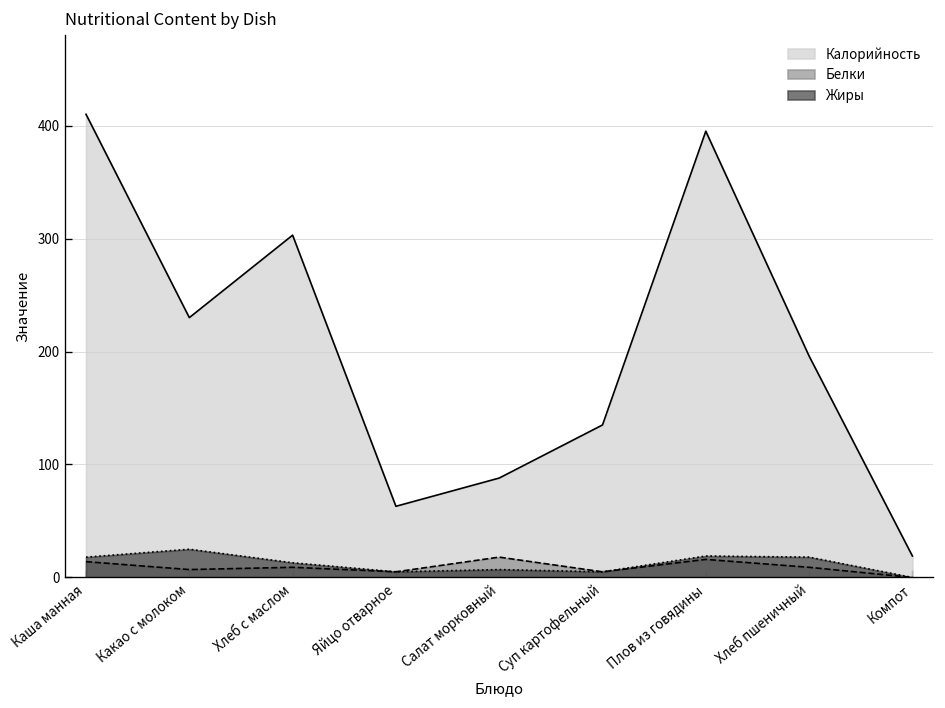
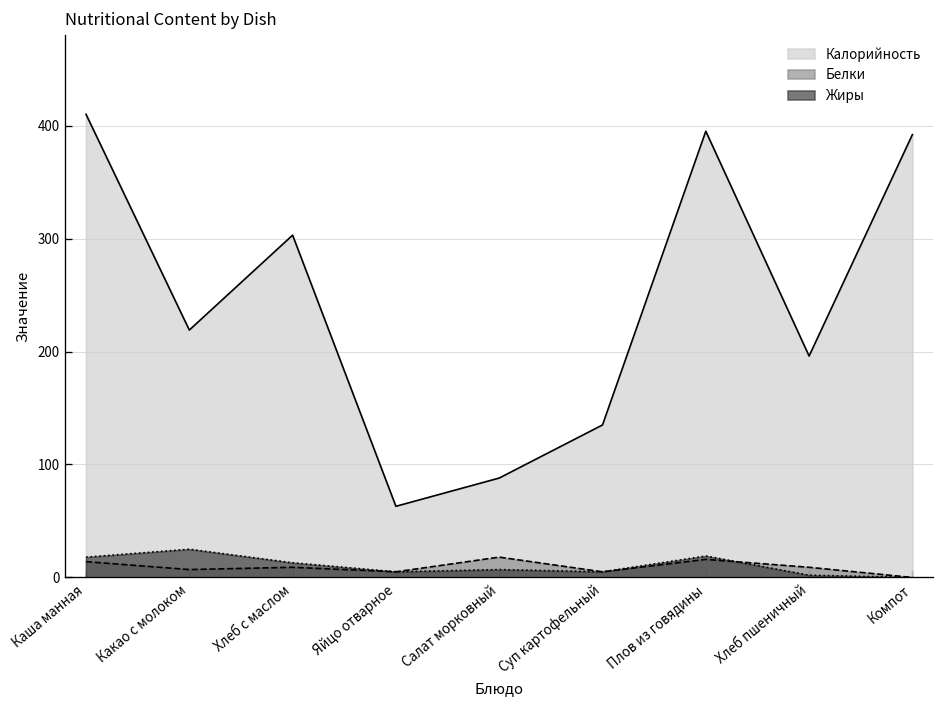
Калорийность, Какао с молоком: 230 -> 220
Жиры, Хлеб пшеничный: 20 -> 0
Калорийность, Компот: 20 -> 390
